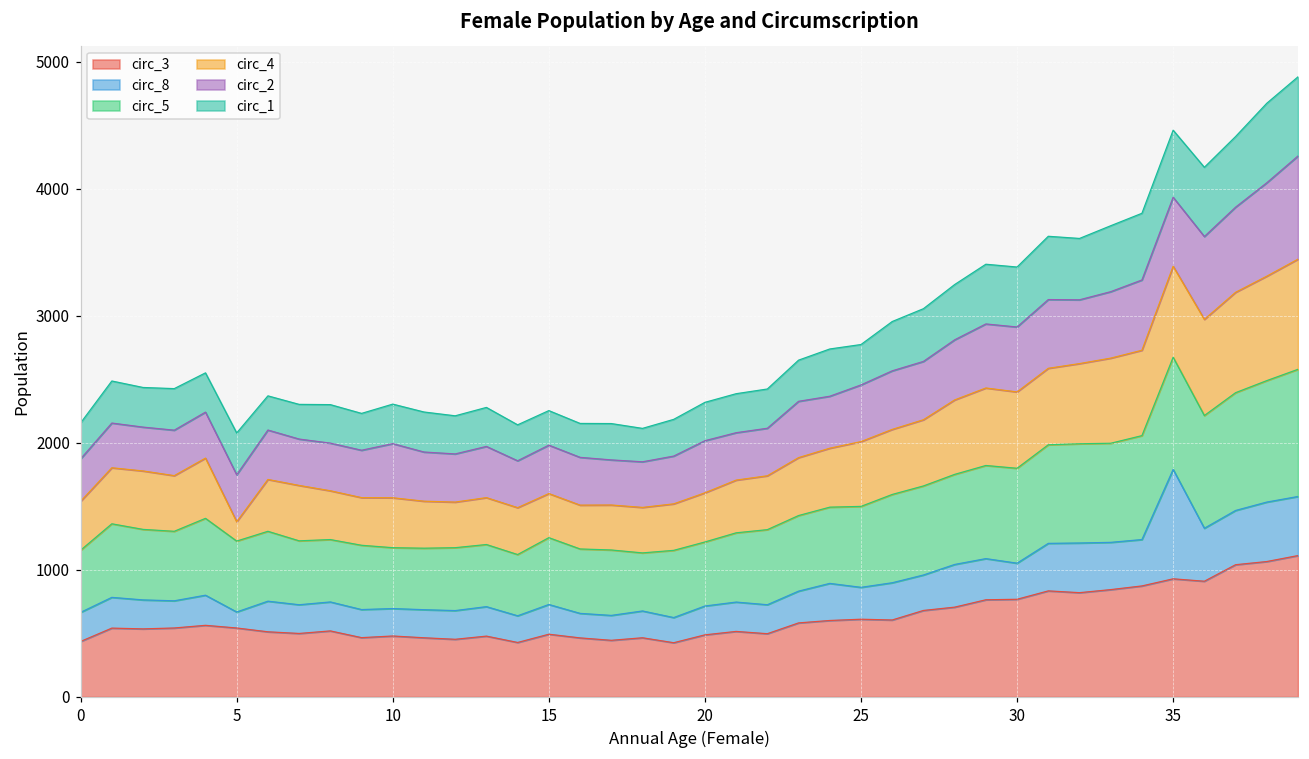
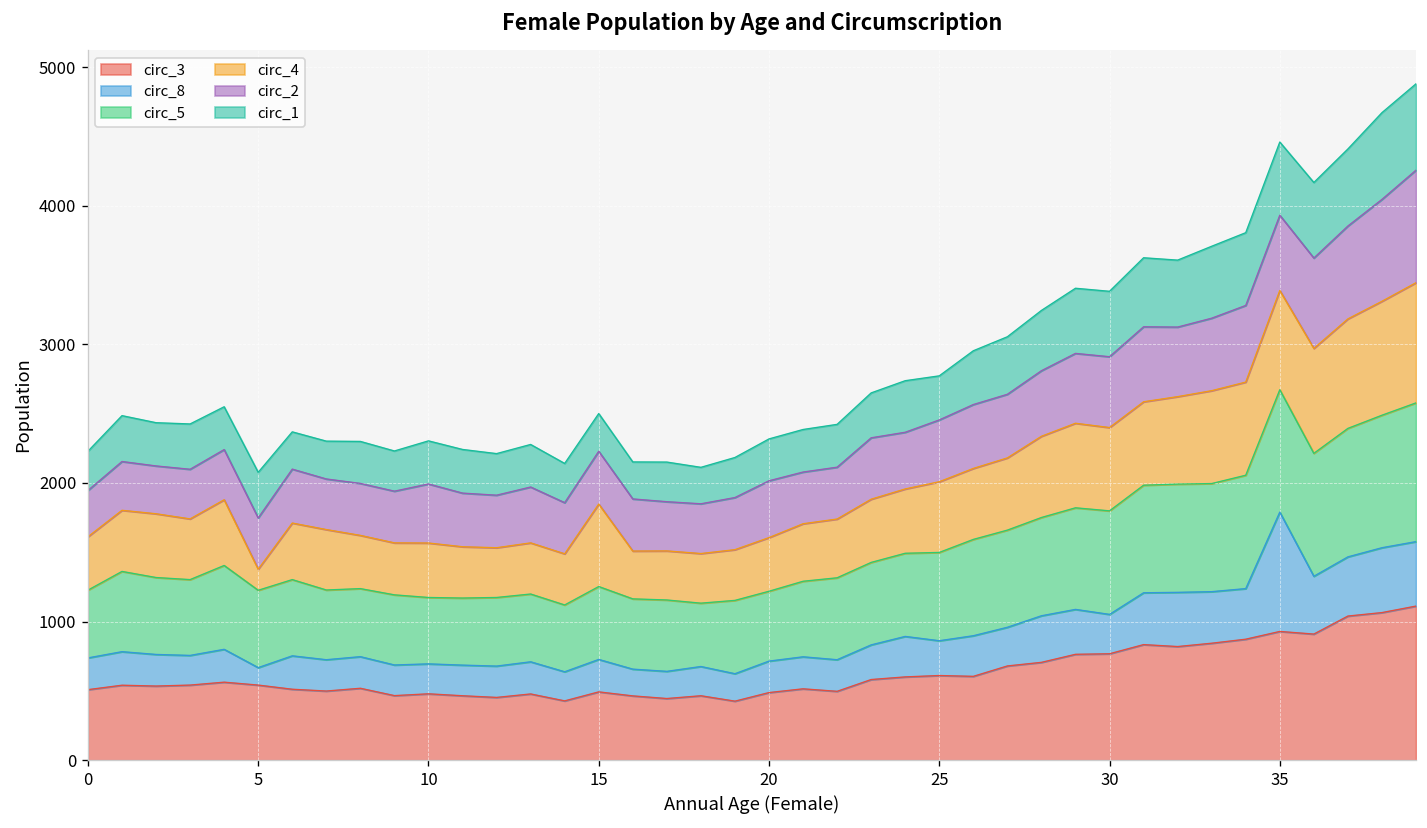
circ_3, 0: 440 -> 510
circ_4, 15: 350 -> 600
